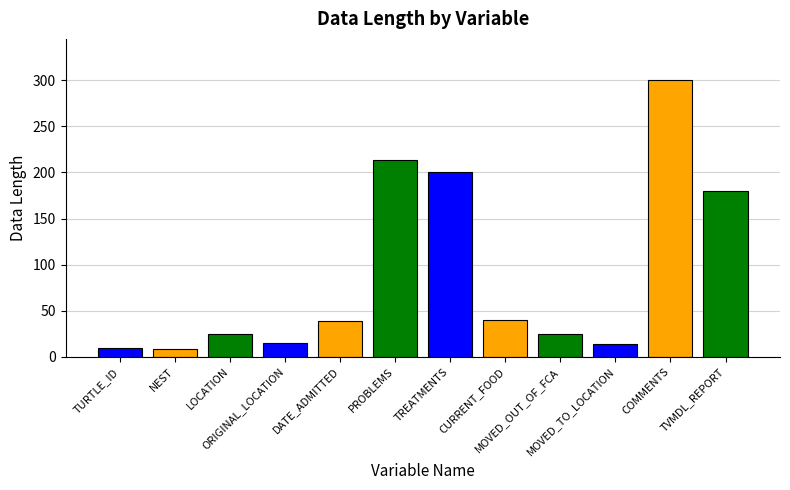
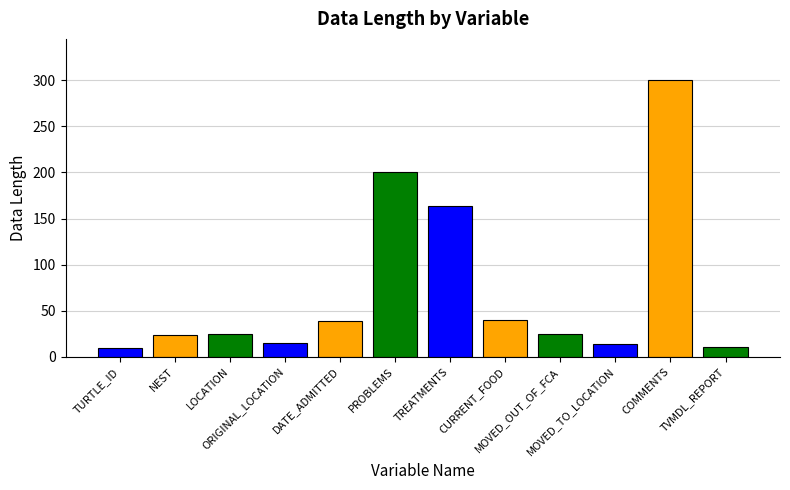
NEST: 10 -> 20
PROBLEMS: 210 -> 200
TREATMENTS: 200 -> 160
TVMDL_REPORT: 180 -> 10
